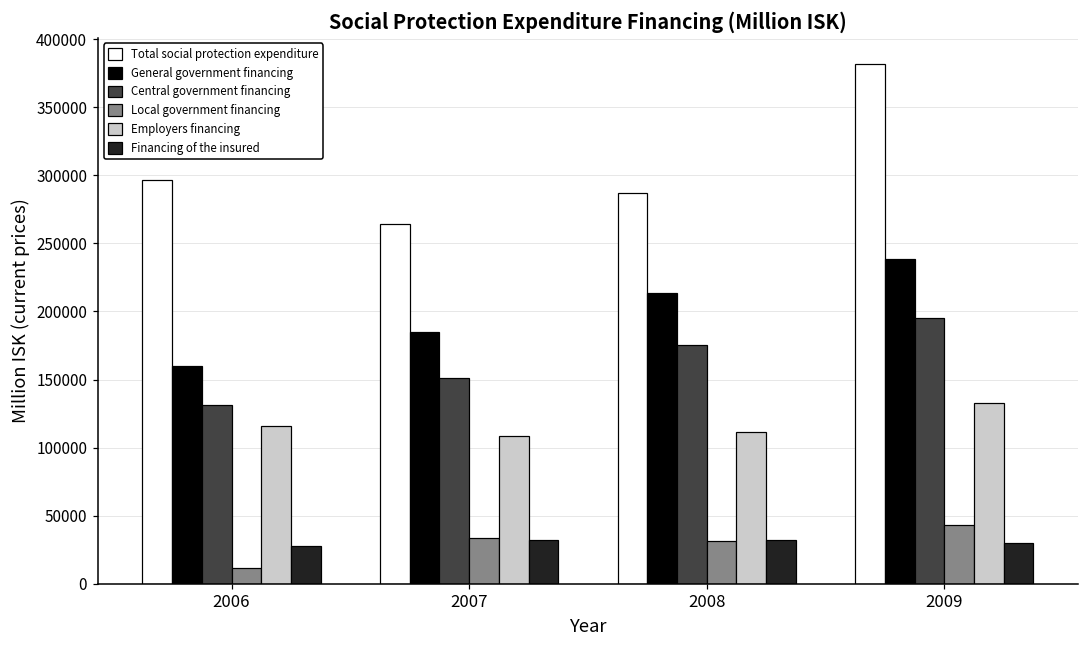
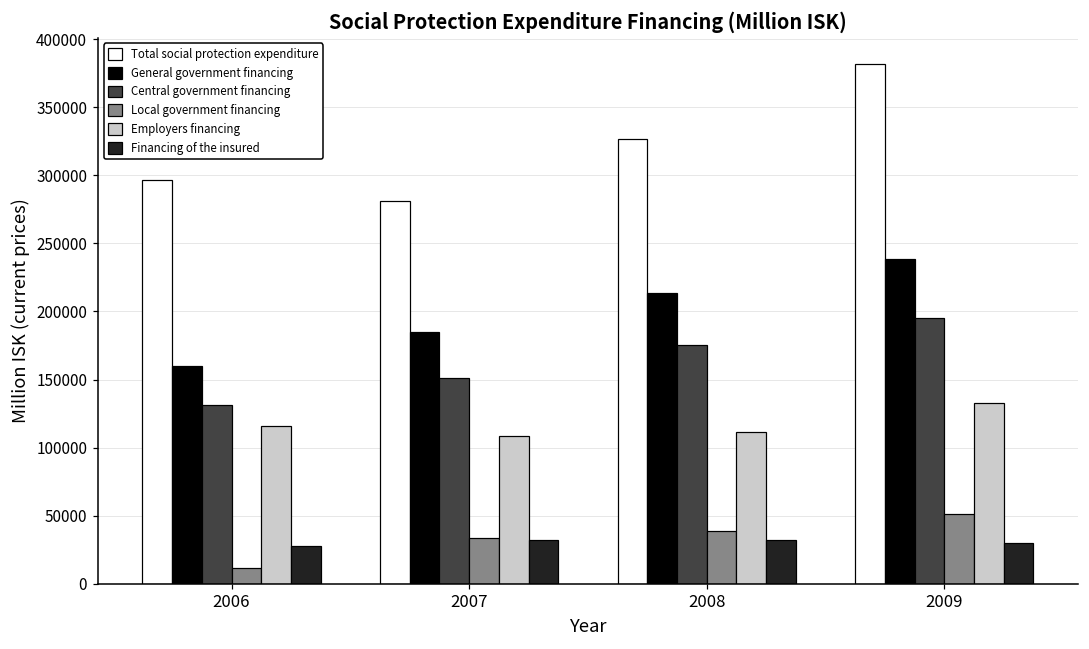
Total social protection expenditure, 2007: 264000 -> 281000
Total social protection expenditure, 2008: 287000 -> 326000
Local government financing, 2008: 31000 -> 39000
Local government financing, 2009: 43000 -> 51000
